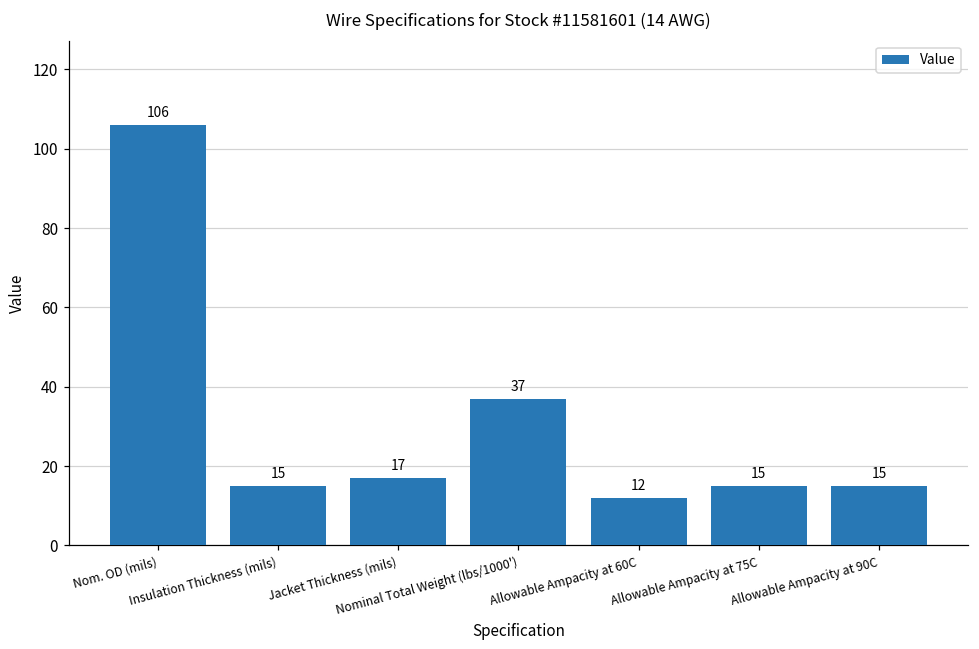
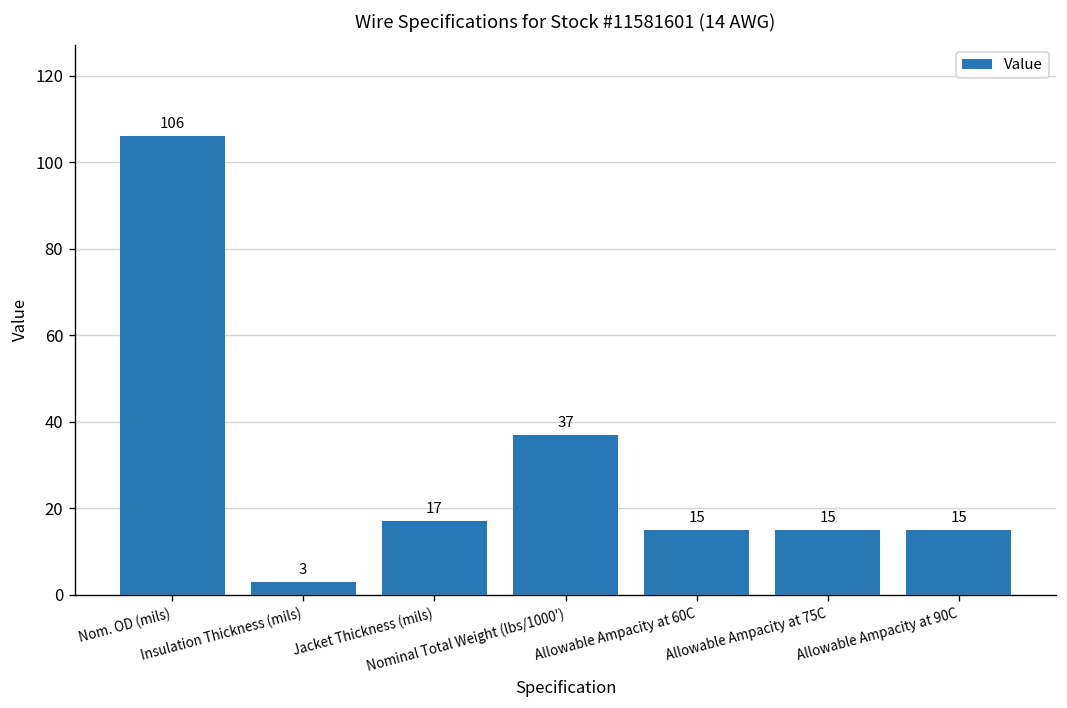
Insulation Thickness (mils): 15 -> 3
Allowable Ampacity at 60C: 12 -> 15
